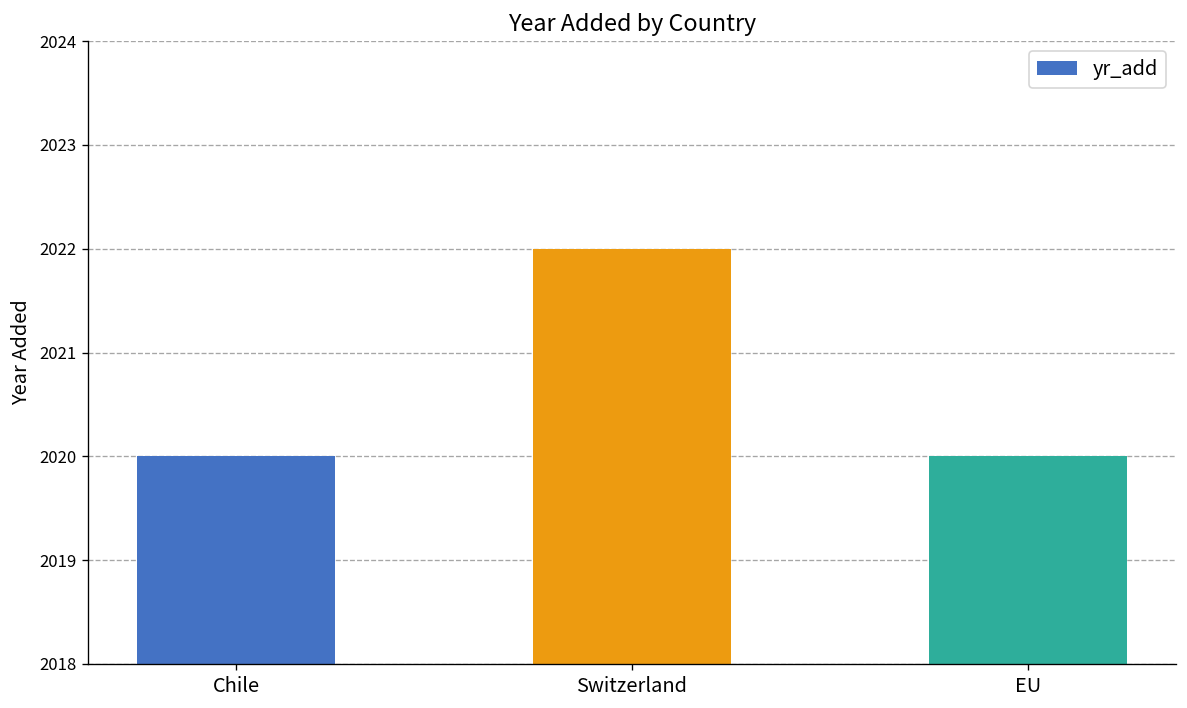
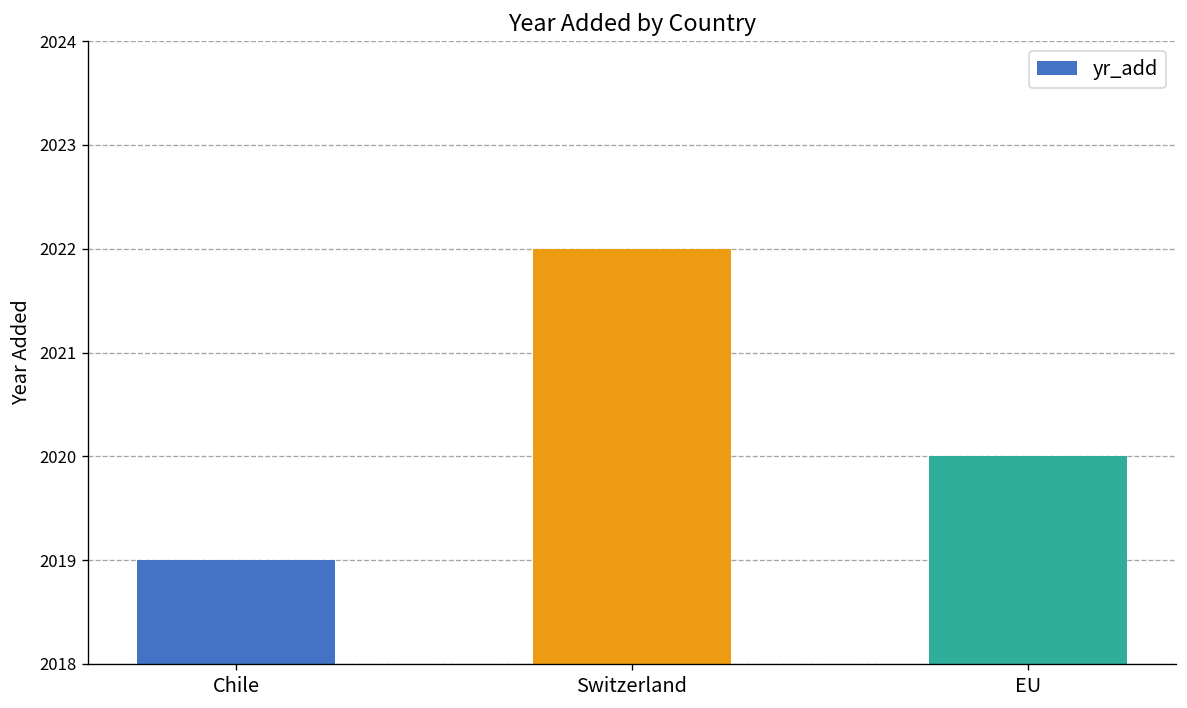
Chile: 2020 -> 2019
